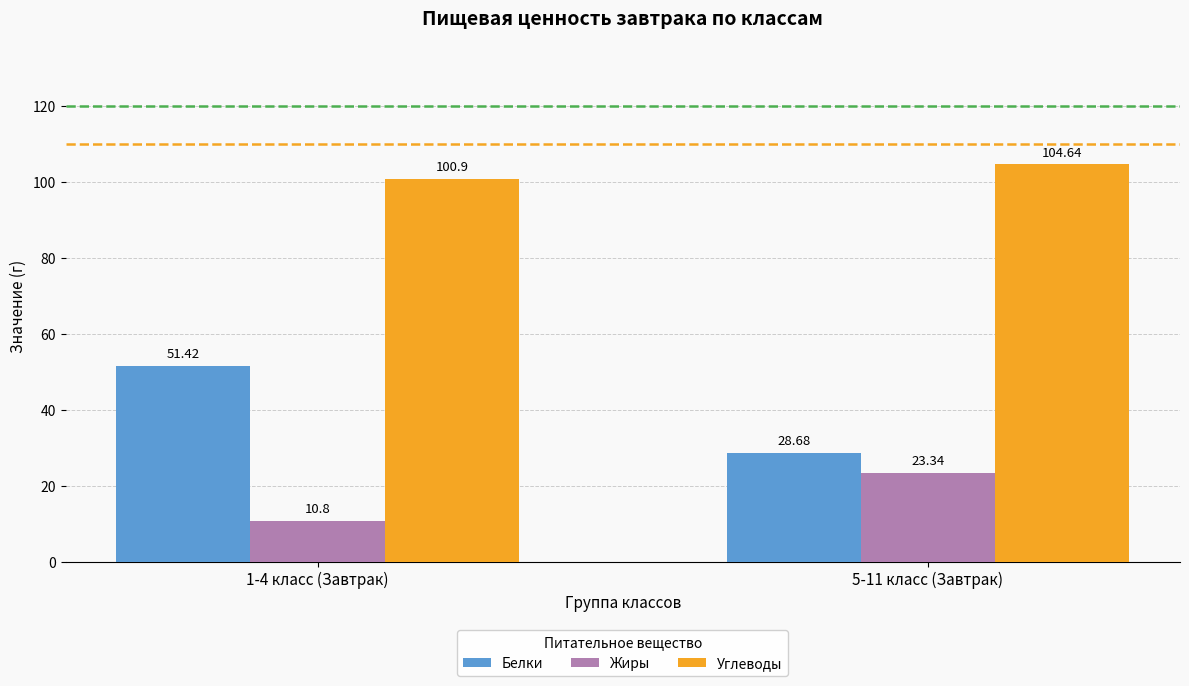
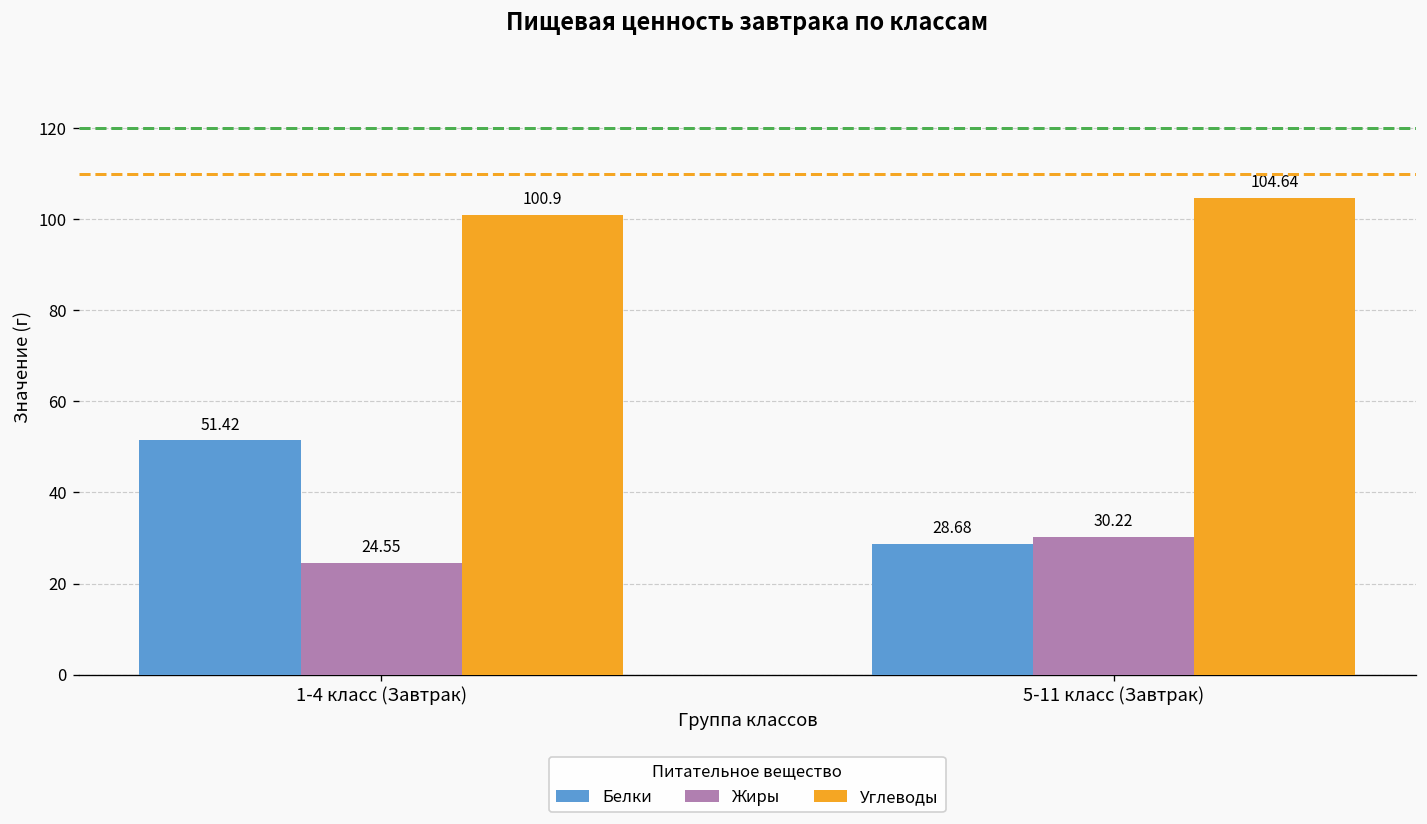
Жиры, 1-4 класс (Завтрак): 10.8 -> 24.55
Жиры, 5-11 класс (Завтрак): 23.34 -> 30.22
